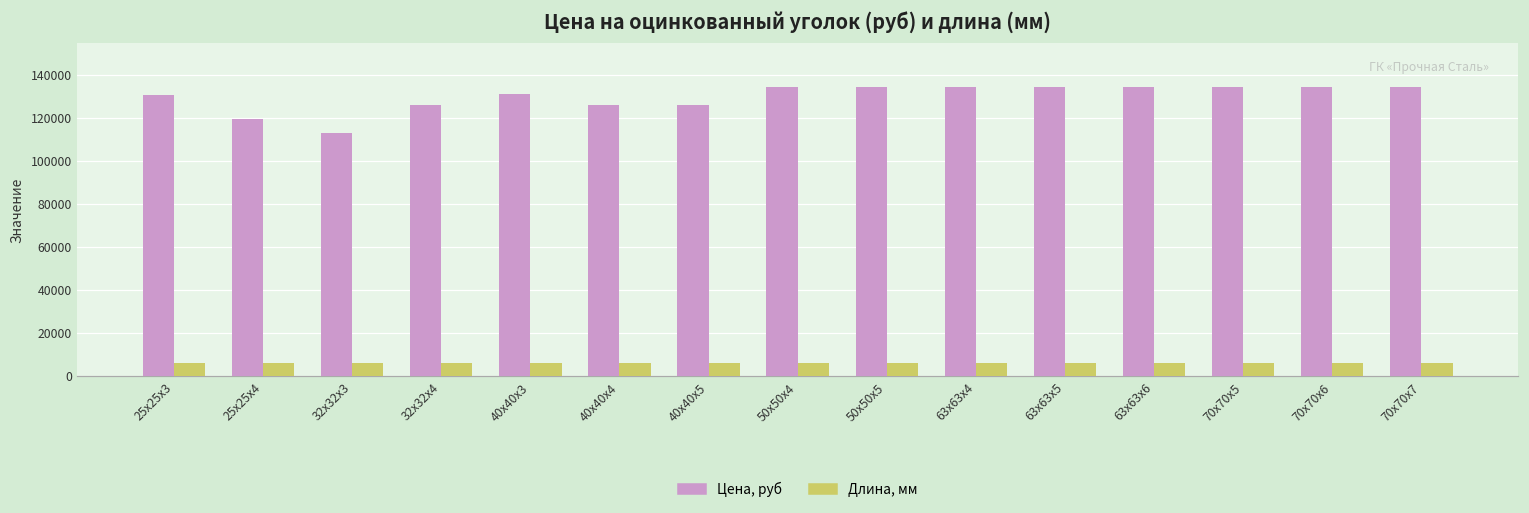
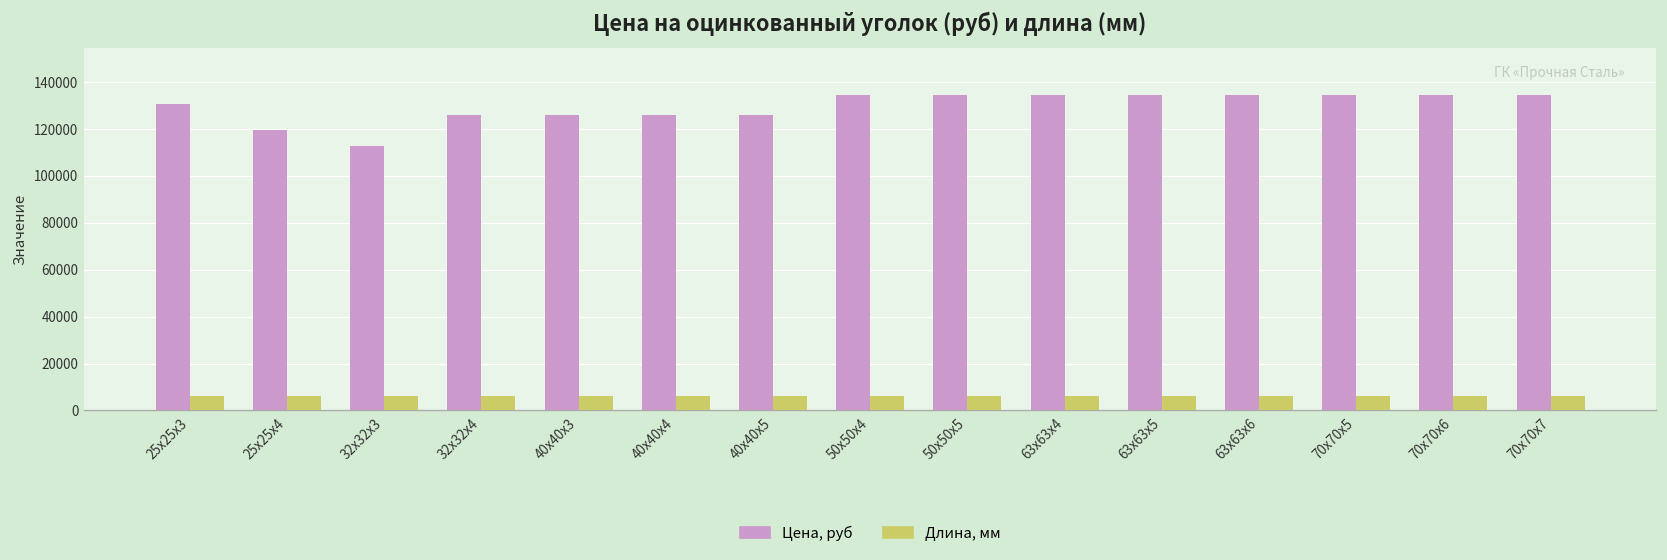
Цена, руб, 40х40х3: 131000 -> 126000
